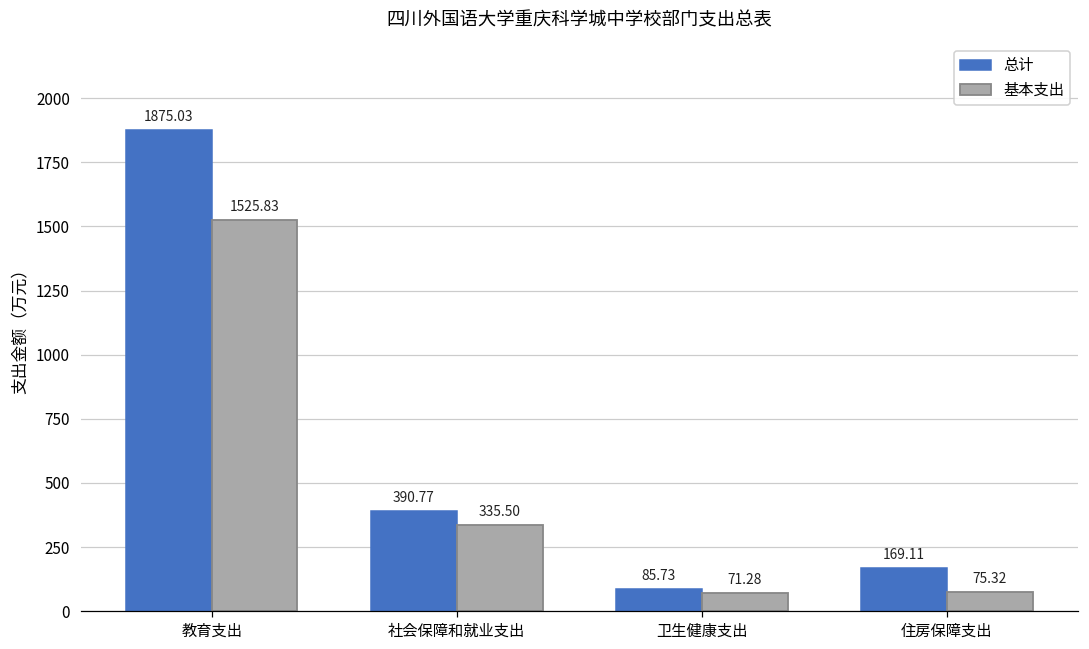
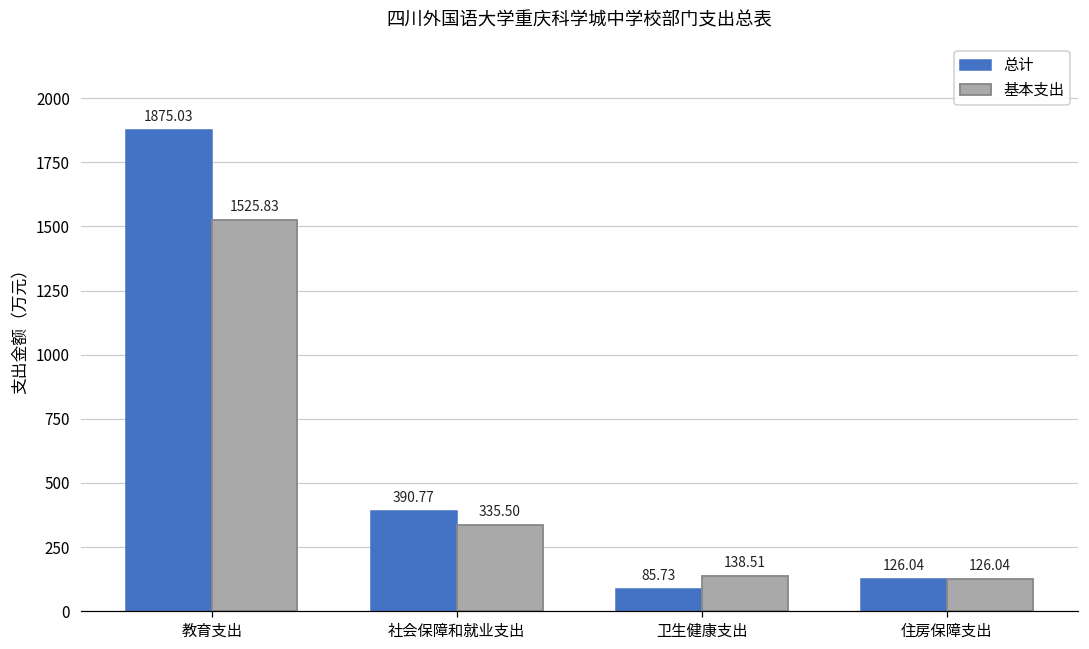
基本支出, 卫生健康支出: 71.28 -> 138.51
总计, 住房保障支出: 169.11 -> 126.04
基本支出, 住房保障支出: 75.32 -> 126.04
